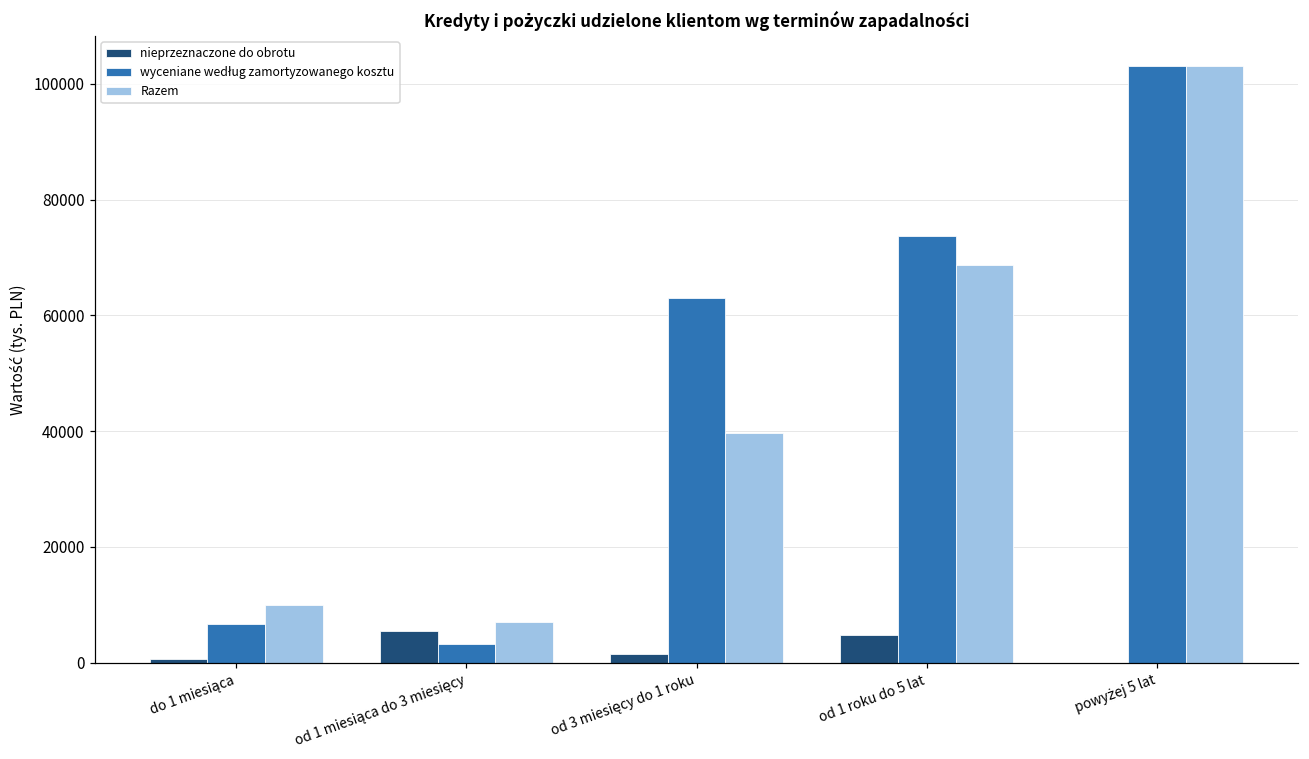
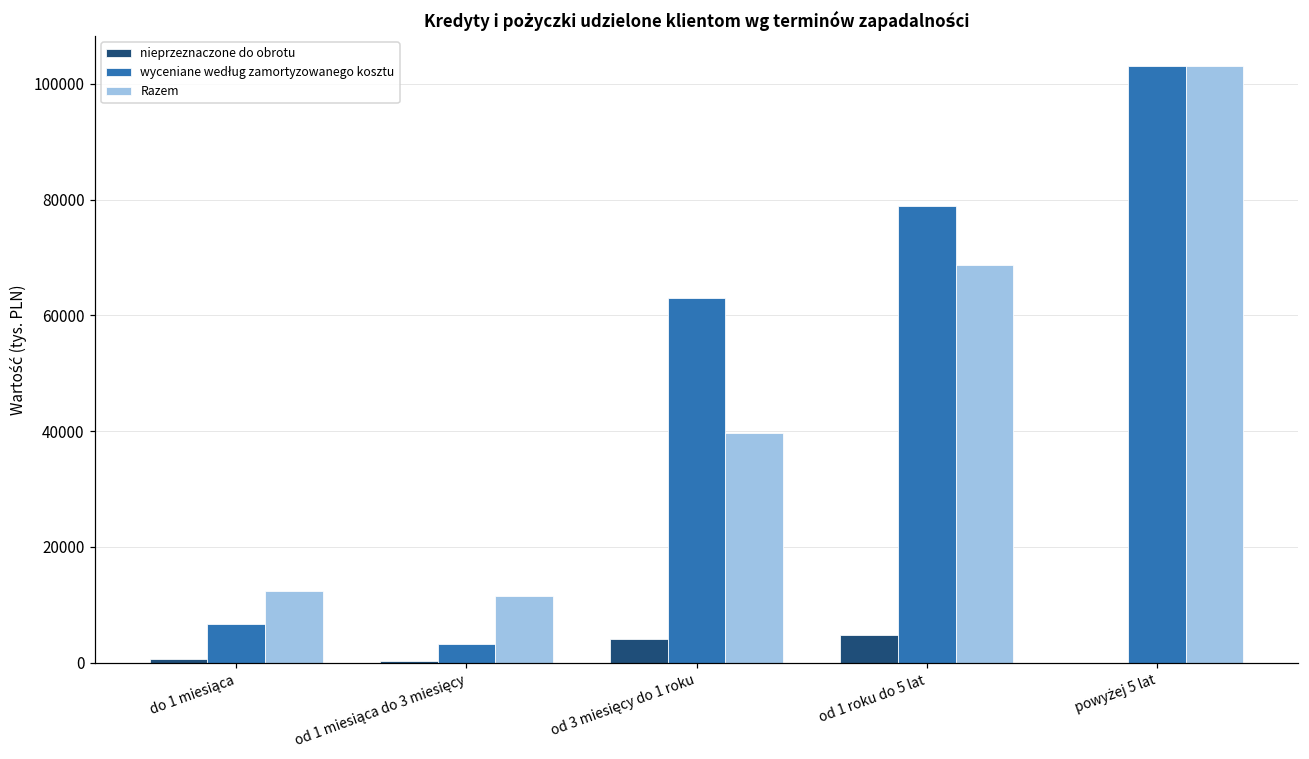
Razem, do 1 miesiąca: 10000 -> 12000
nieprzeznaczone do obrotu, od 1 miesiąca do 3 miesięcy: 6000 -> 0
Razem, od 1 miesiąca do 3 miesięcy: 7000 -> 12000
nieprzeznaczone do obrotu, od 3 miesięcy do 1 roku: 1000 -> 4000
wyceniane według zamortyzowanego kosztu, od 1 roku do 5 lat: 74000 -> 79000
